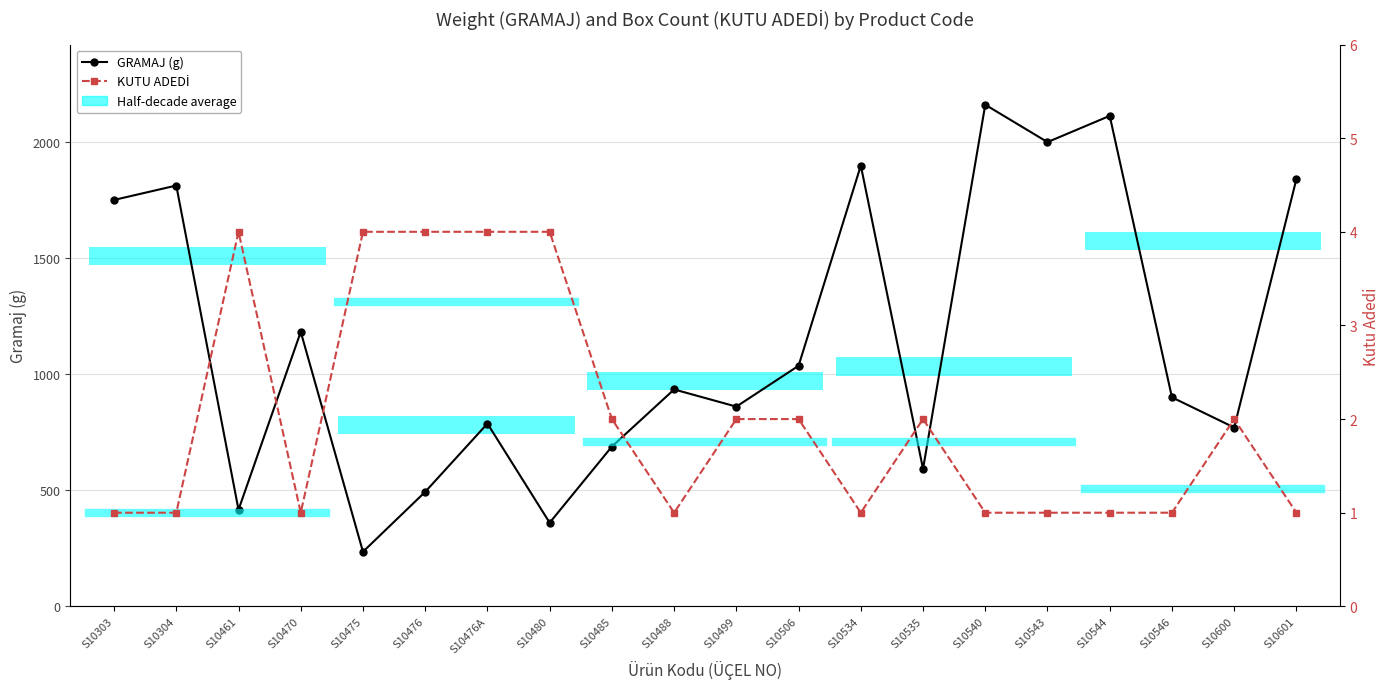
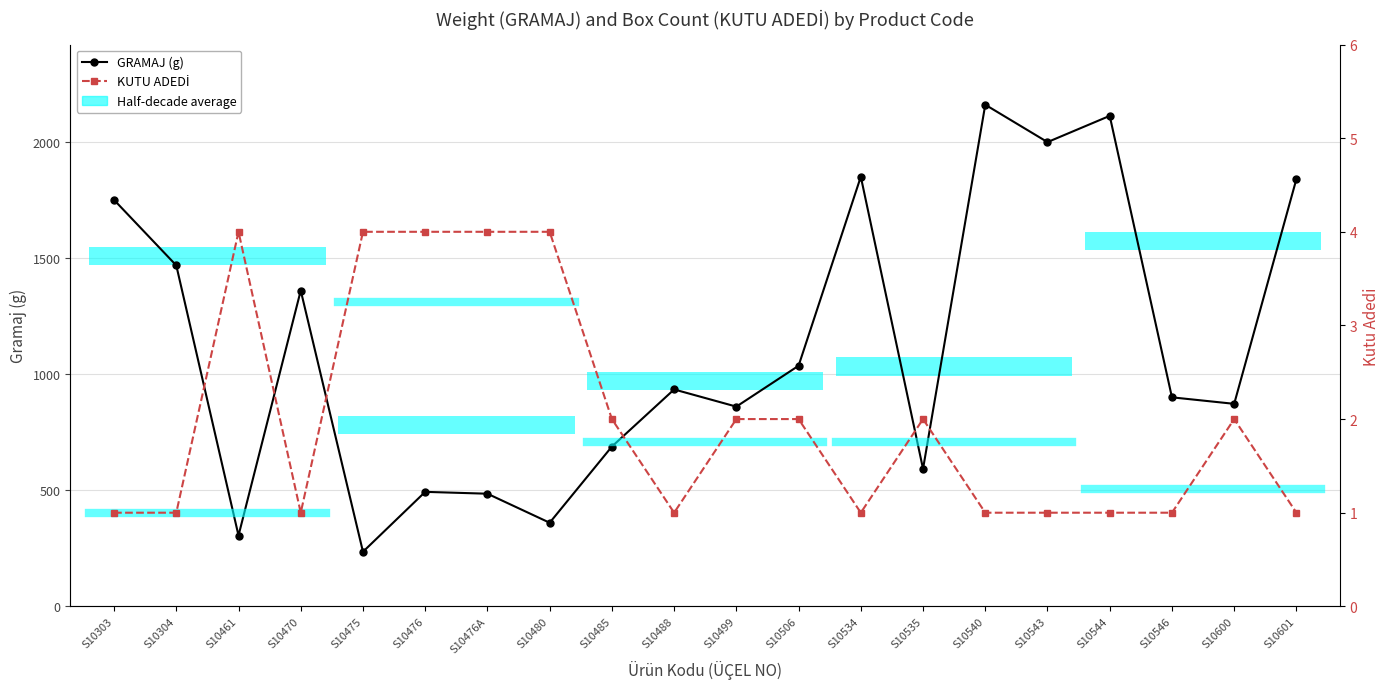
GRAMAJ (g), S10304: 1810 -> 1470
GRAMAJ (g), S10461: 420 -> 310
GRAMAJ (g), S10470: 1180 -> 1360
GRAMAJ (g), S10476A: 790 -> 490
GRAMAJ (g), S10534: 1900 -> 1850
GRAMAJ (g), S10600: 770 -> 870
